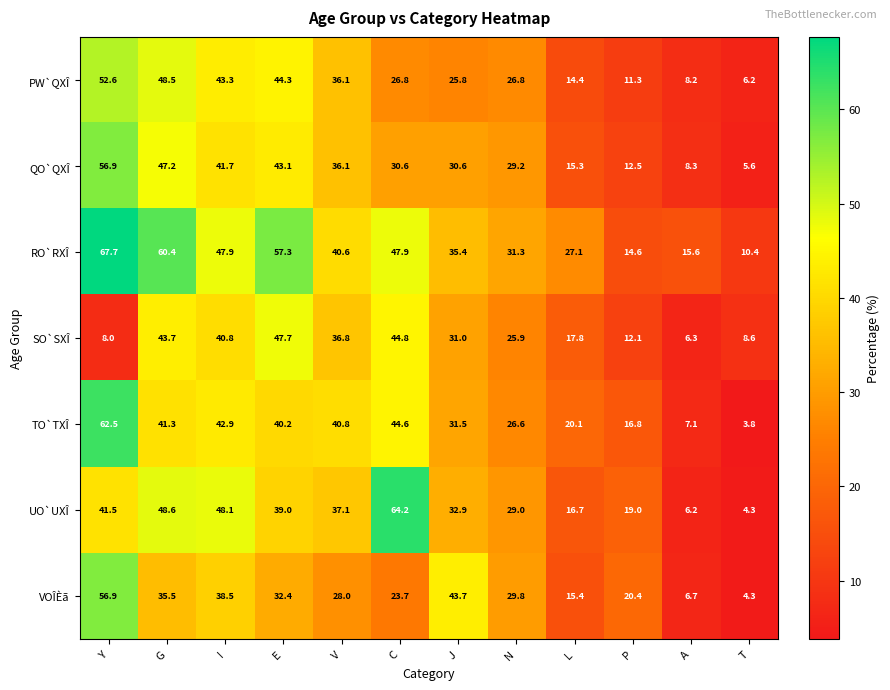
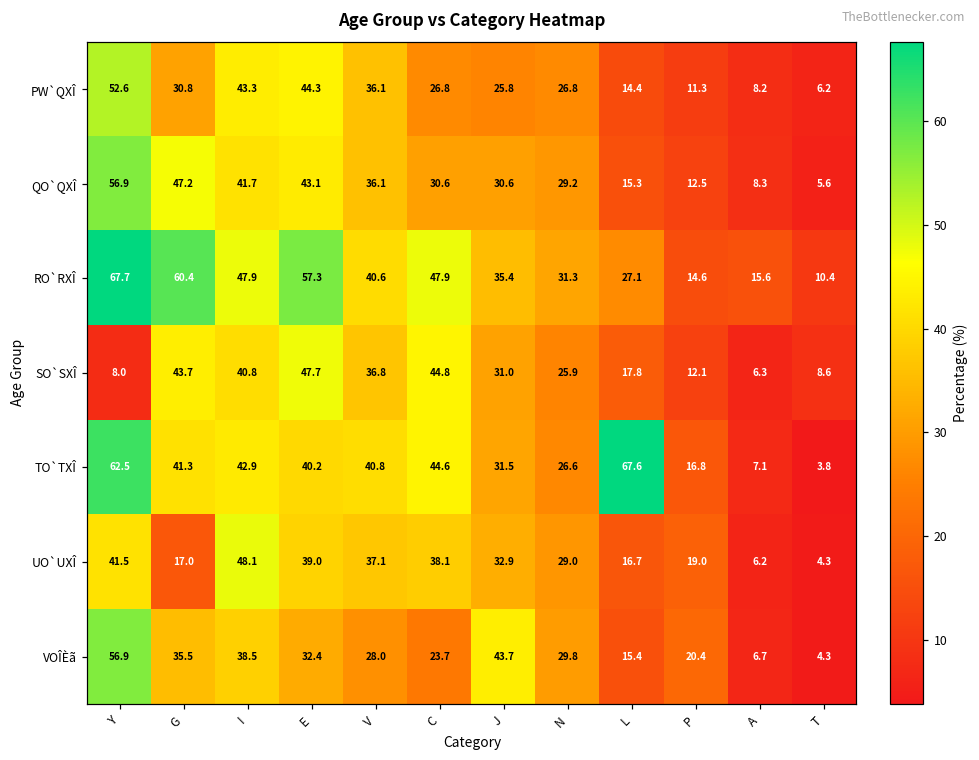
PW`QXÎ, G: 48.5 -> 30.8
TO`TXÎ, L: 20.1 -> 67.6
UO`UXÎ, G: 48.6 -> 17.0
UO`UXÎ, C: 64.2 -> 38.1
